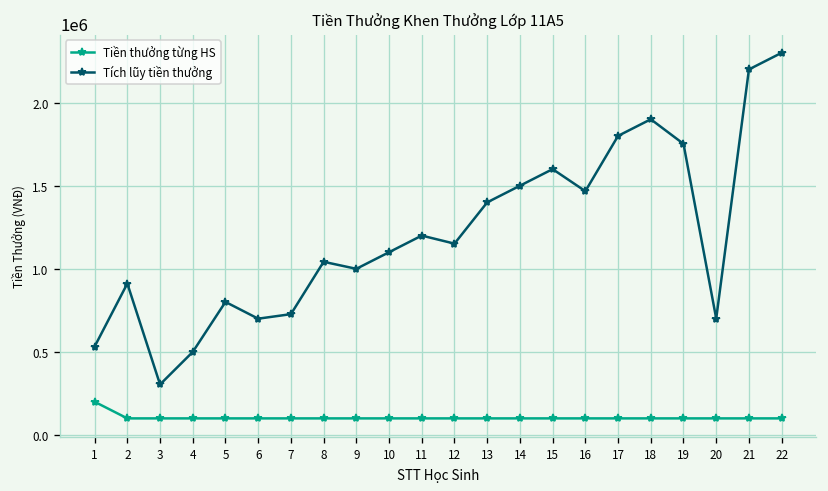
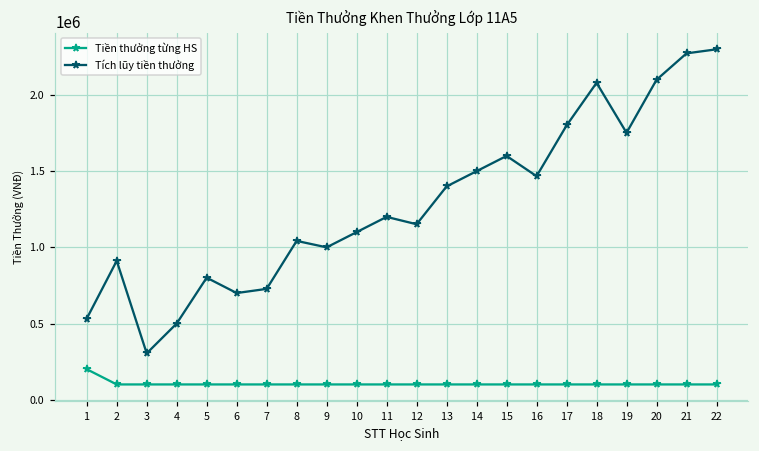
Tích lũy tiền thưởng, 18: 1900000 -> 2080000
Tích lũy tiền thưởng, 20: 700000 -> 2100000
Tích lũy tiền thưởng, 21: 2200000 -> 2270000
